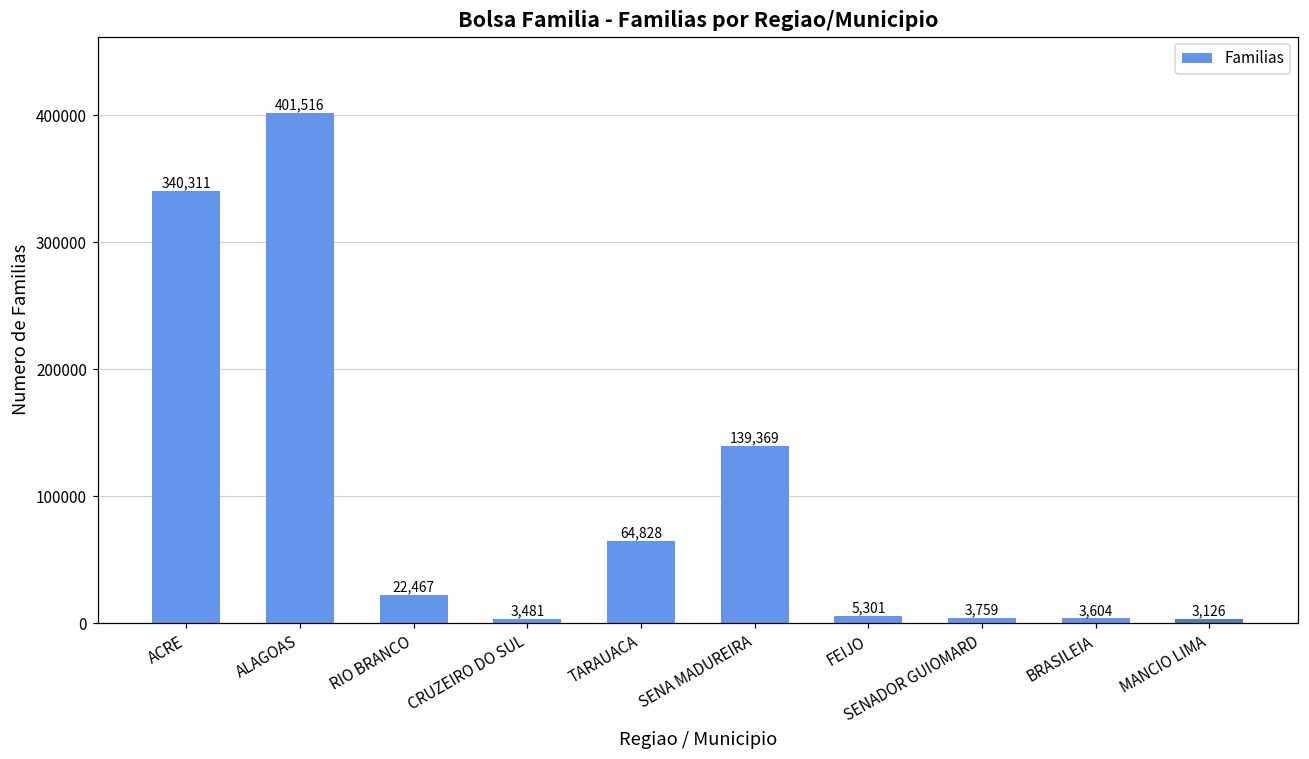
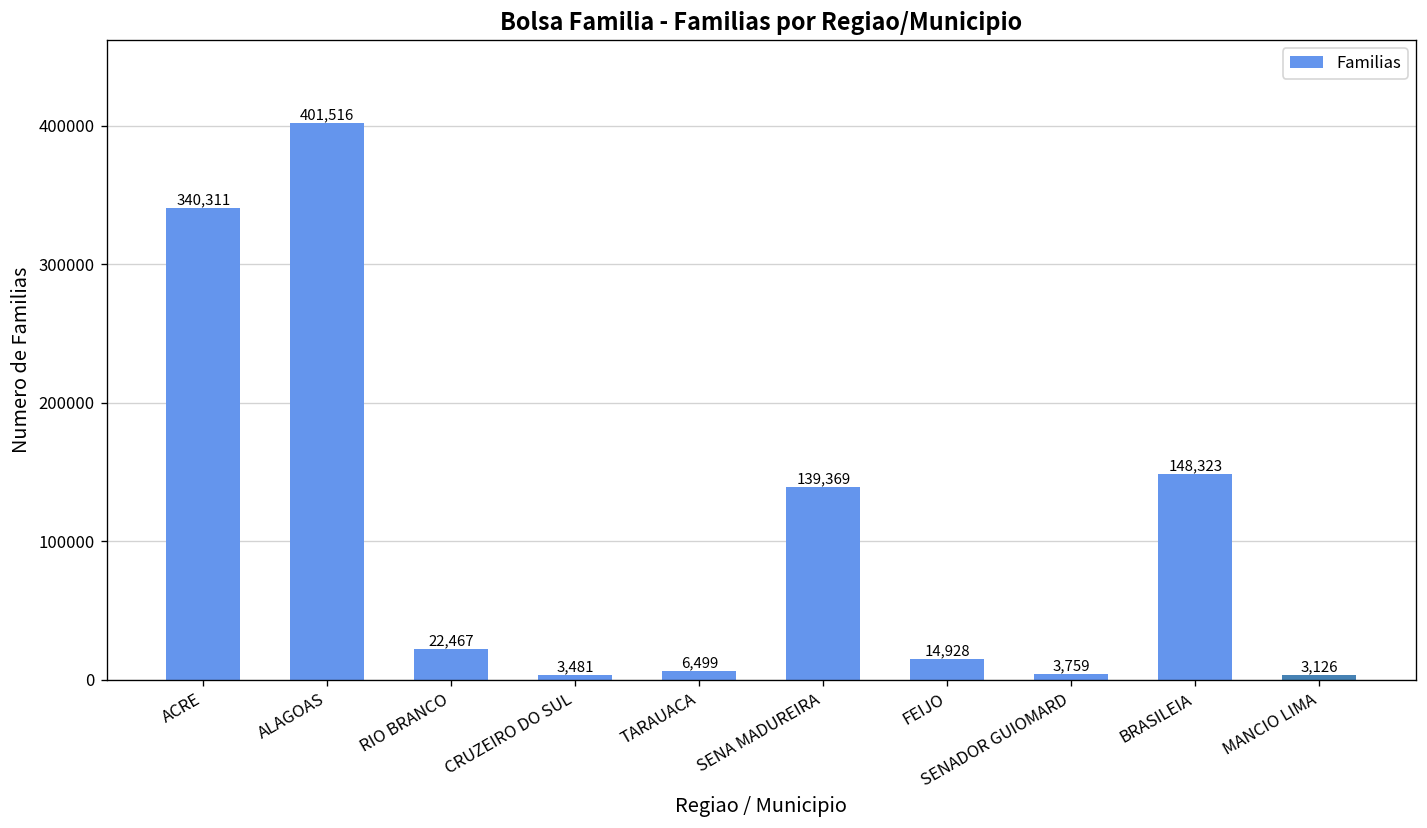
TARAUACA: 64,828 -> 6,499
FEIJO: 5,301 -> 14,928
BRASILEIA: 3,604 -> 148,323
